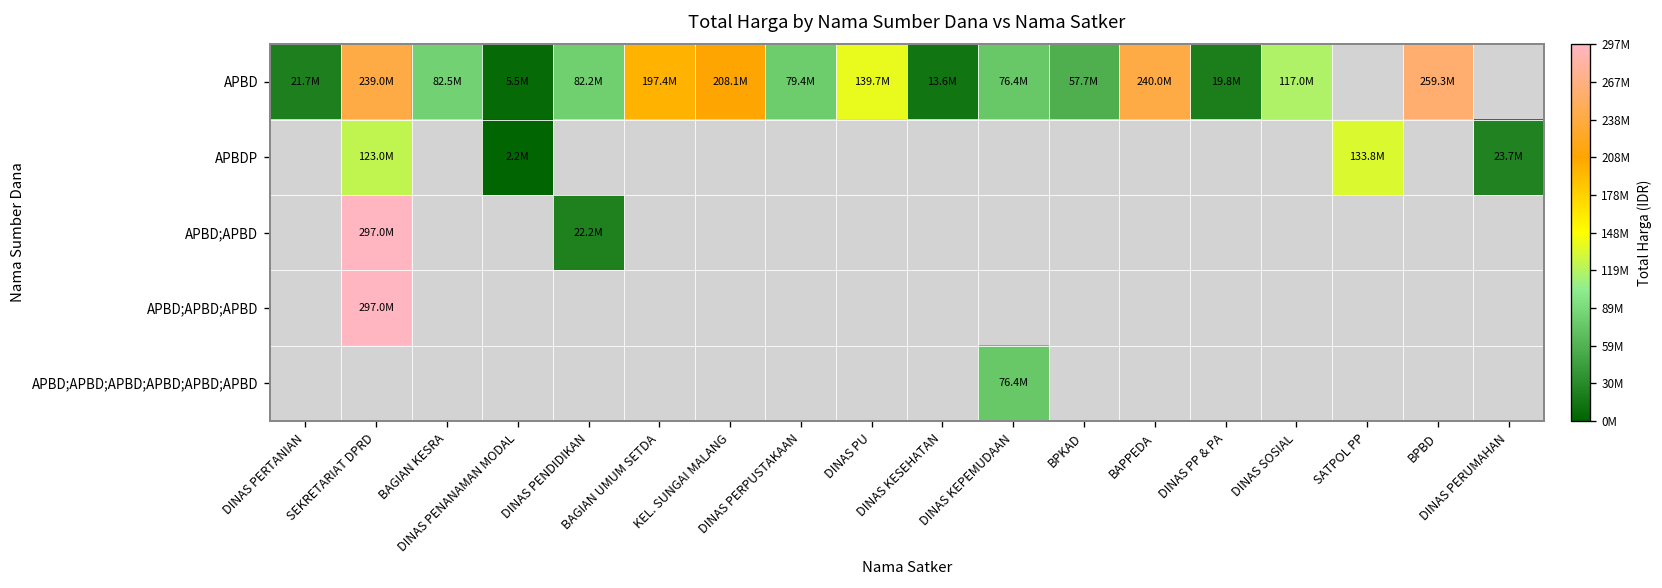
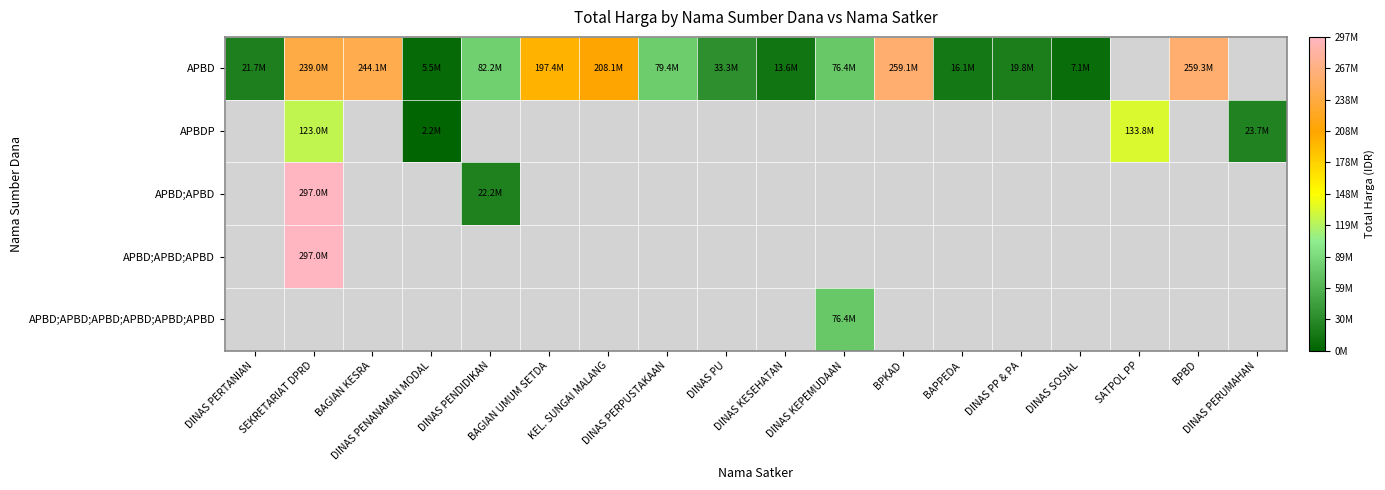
APBD, BAGIAN KESRA: 82.5M -> 244.1M
APBD, DINAS PU: 139.7M -> 33.3M
APBD, BPKAD: 57.7M -> 259.1M
APBD, BAPPEDA: 240.0M -> 16.1M
APBD, DINAS SOSIAL: 117.0M -> 7.1M
